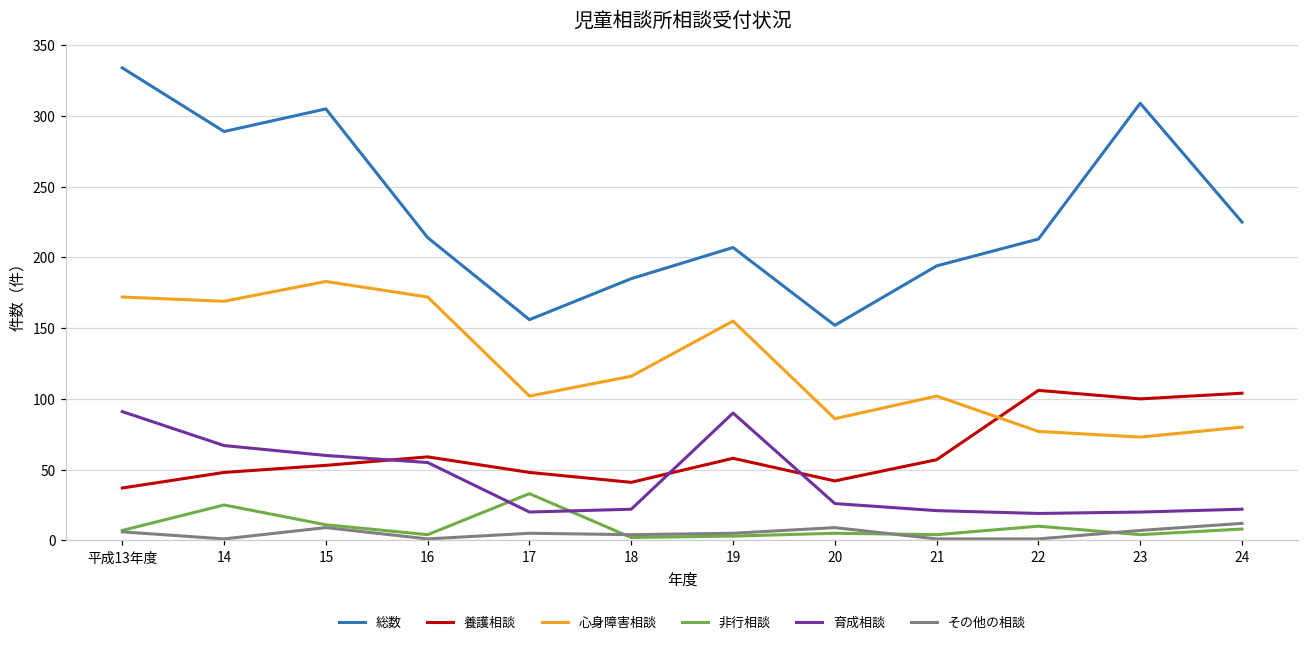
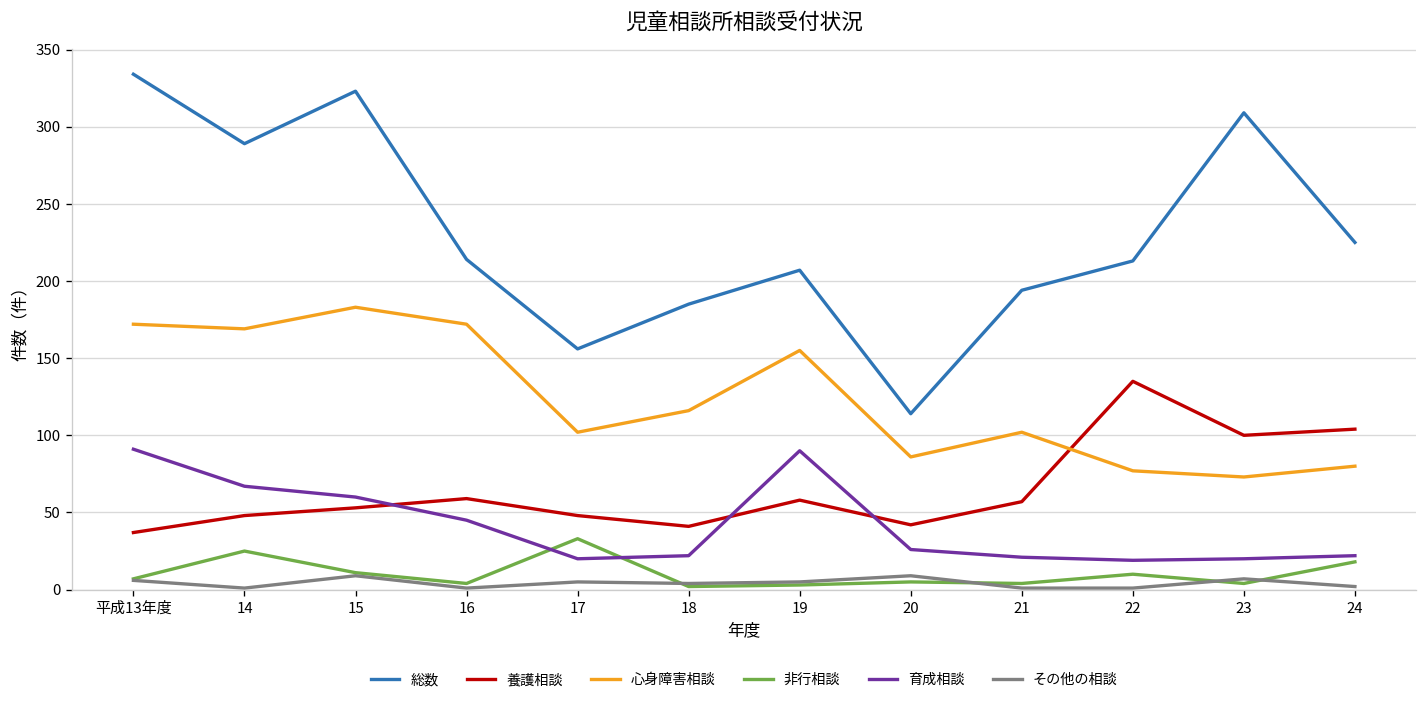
総数, 15: 305 -> 323
育成相談, 16: 55 -> 45
総数, 20: 152 -> 114
養護相談, 22: 106 -> 135
非行相談, 24: 8 -> 18
その他の相談, 24: 12 -> 2
